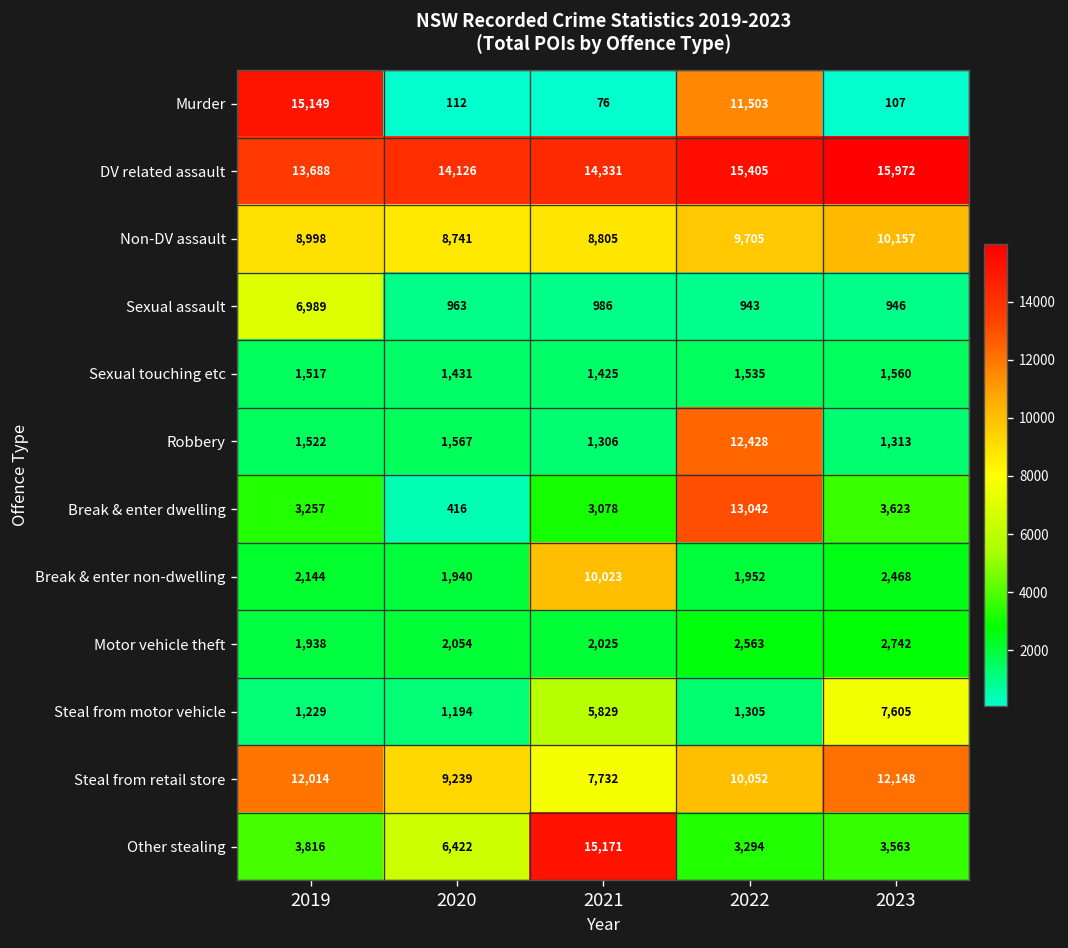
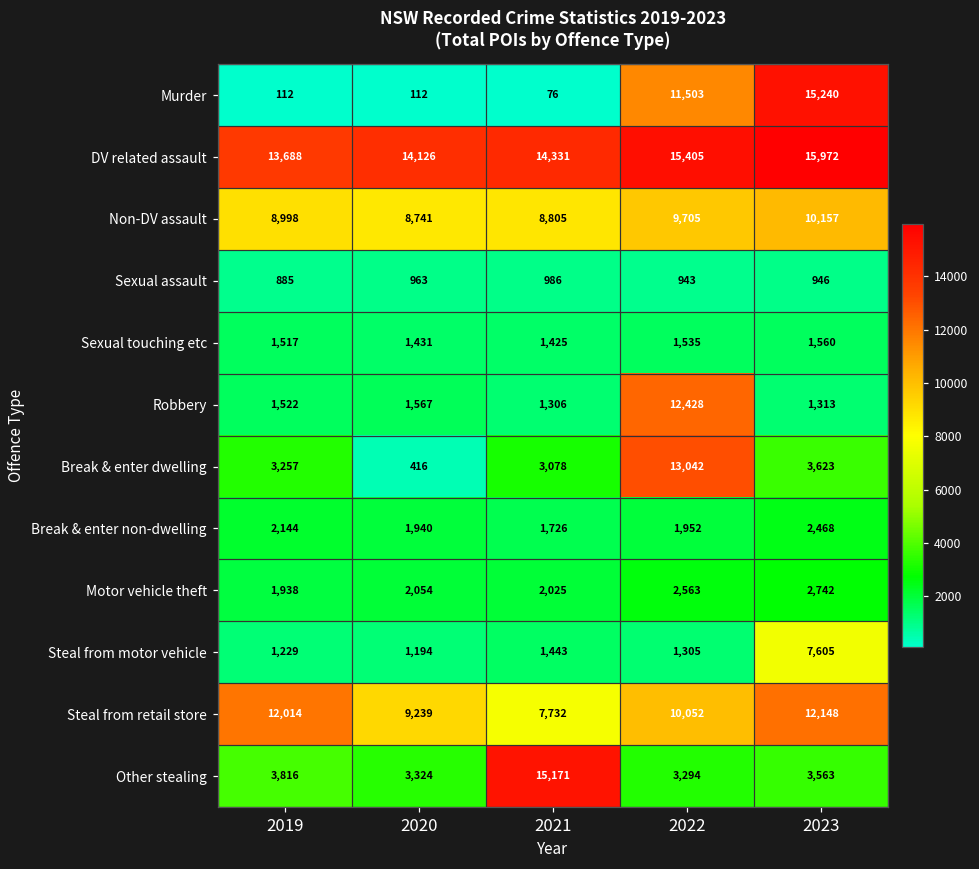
Murder, 2019: 15,149 -> 112
Murder, 2023: 107 -> 15,240
Sexual assault, 2019: 6,989 -> 885
Break & enter non-dwelling, 2021: 10,023 -> 1,726
Steal from motor vehicle, 2021: 5,829 -> 1,443
Other stealing, 2020: 6,422 -> 3,324
